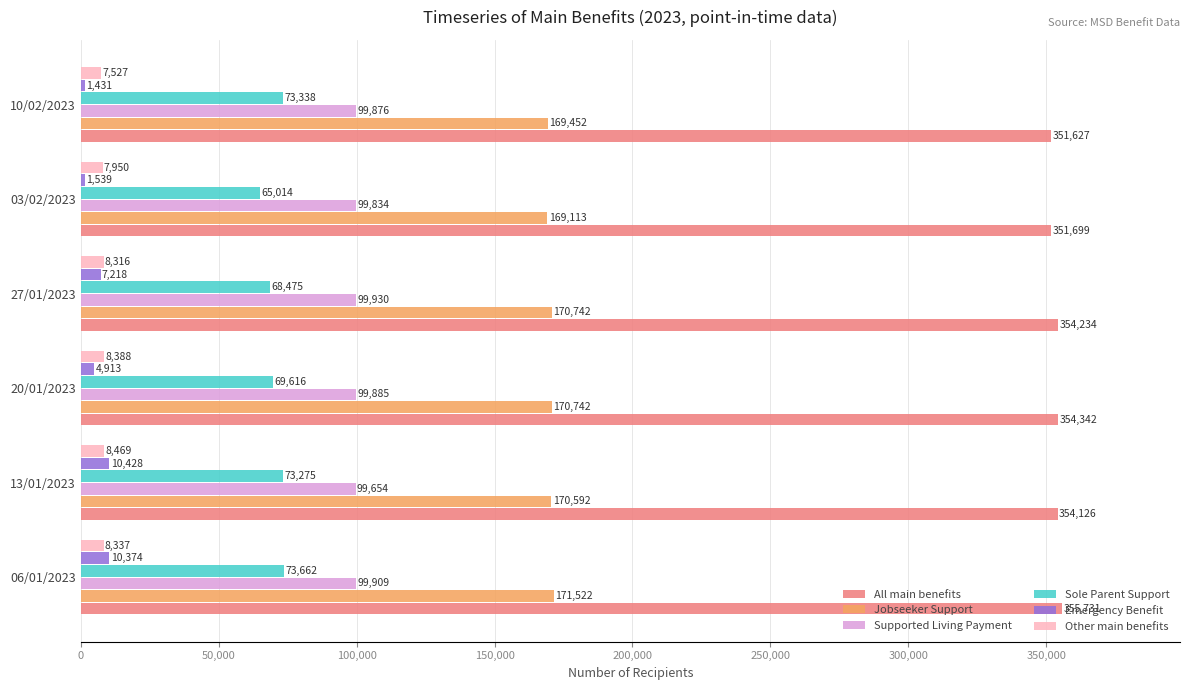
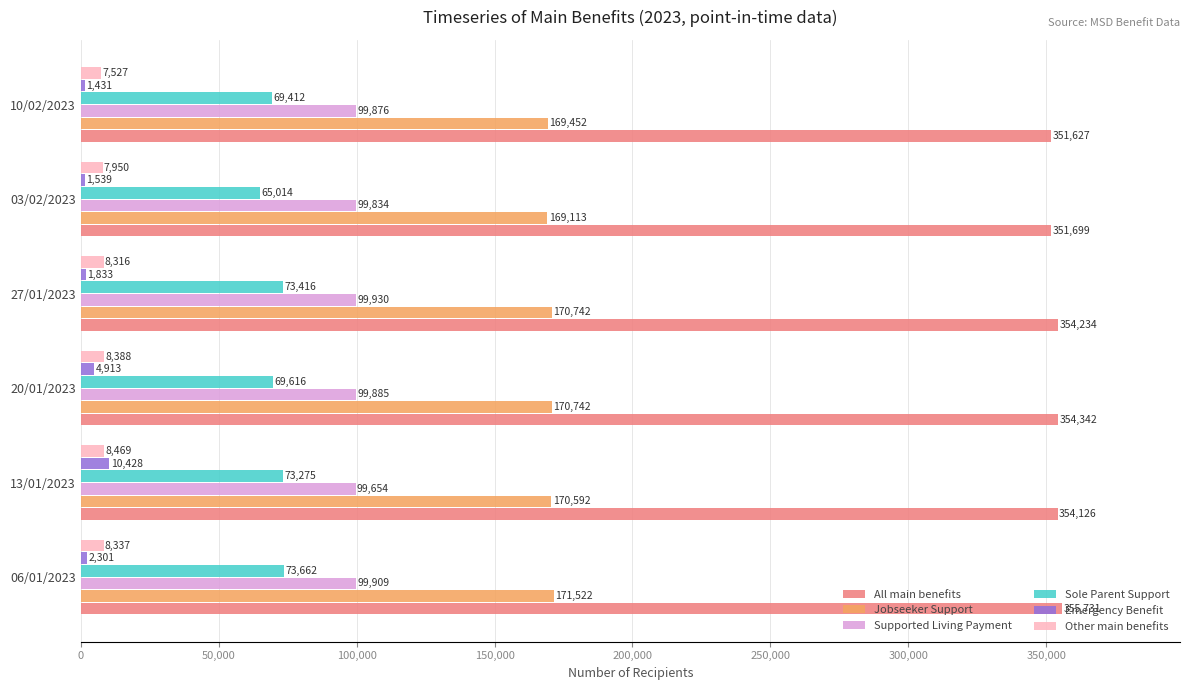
Sole Parent Support, 10/02/2023: 73,338 -> 69,412
Emergency Benefit, 27/01/2023: 7,218 -> 1,833
Sole Parent Support, 27/01/2023: 68,475 -> 73,416
Emergency Benefit, 06/01/2023: 10,374 -> 2,301
